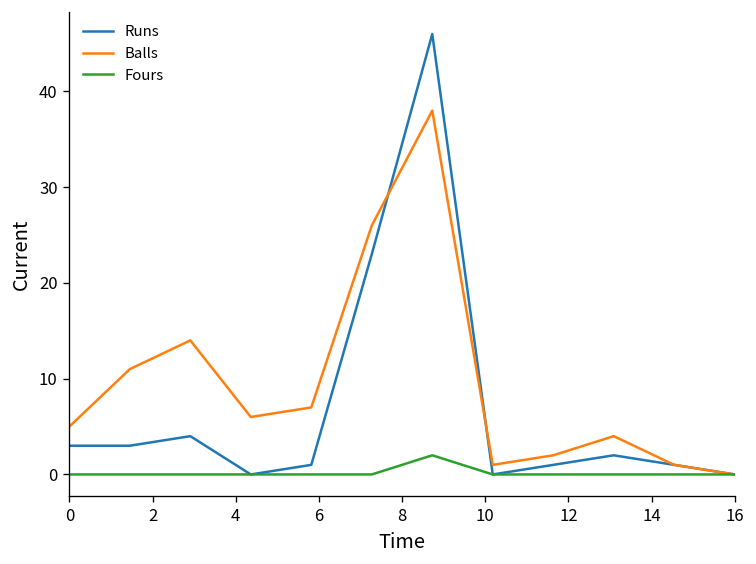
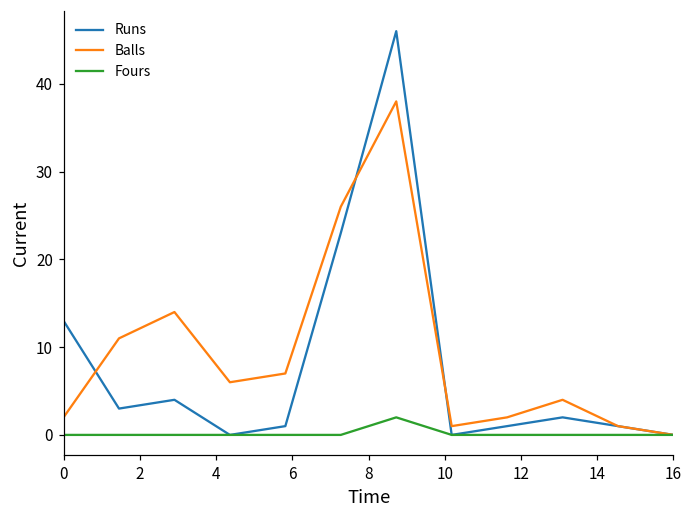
Runs, 0: 3 -> 13
Balls, 0: 5 -> 2
